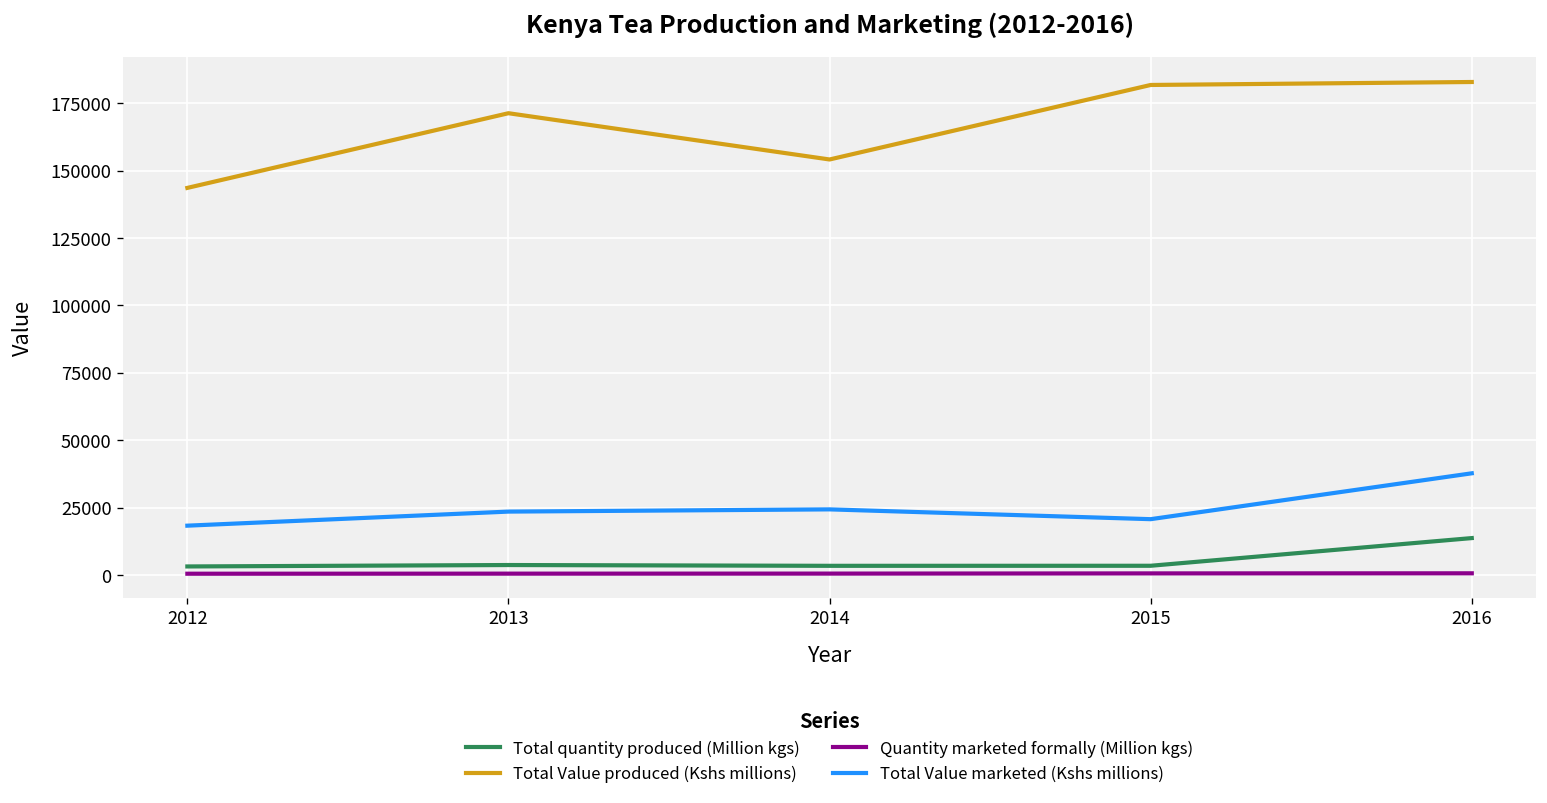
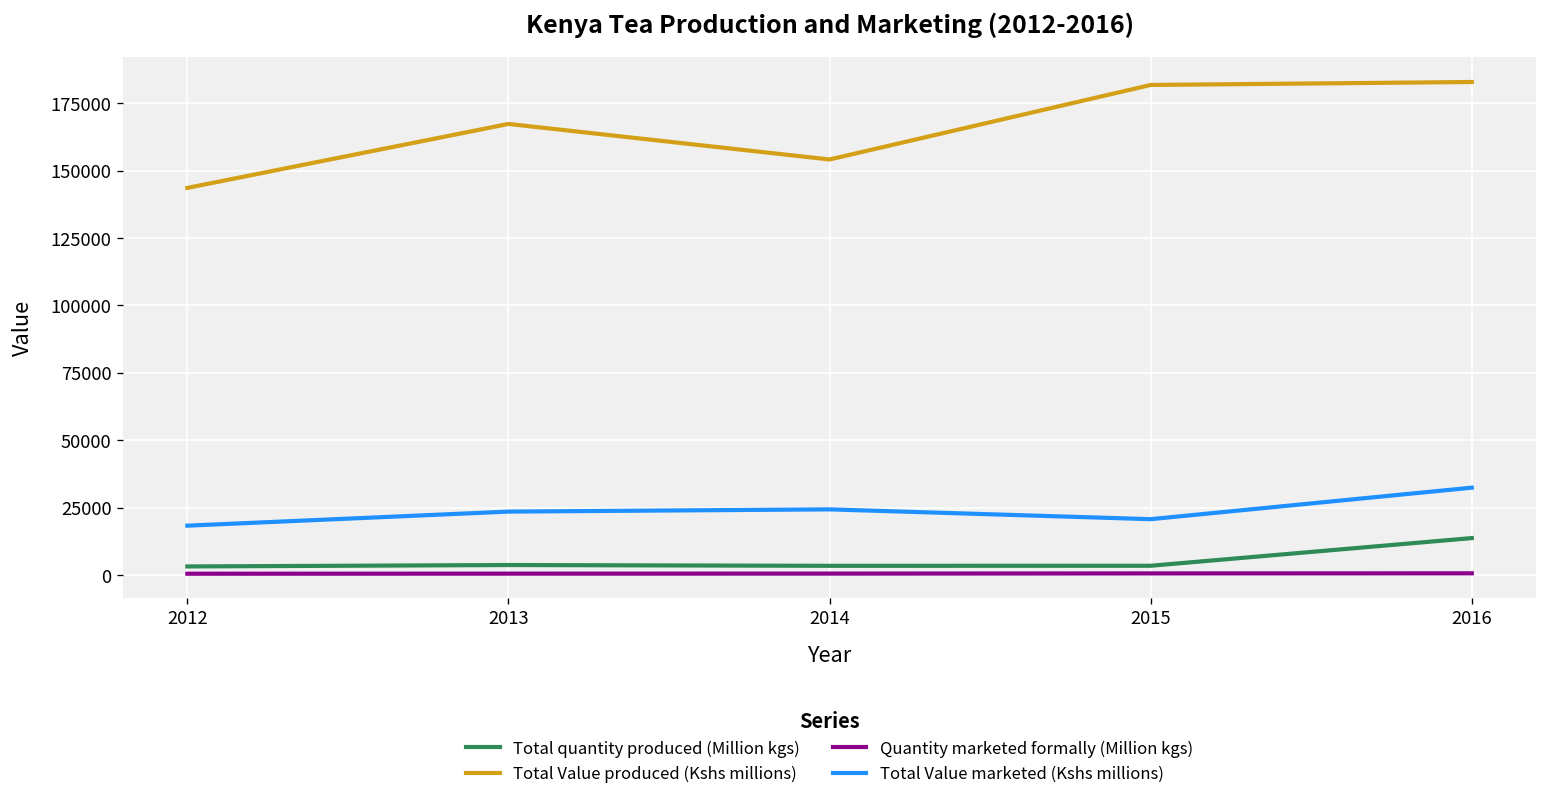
Total Value produced (Kshs millions), 2013: 171000 -> 167000
Total Value marketed (Kshs millions), 2016: 38000 -> 32000
